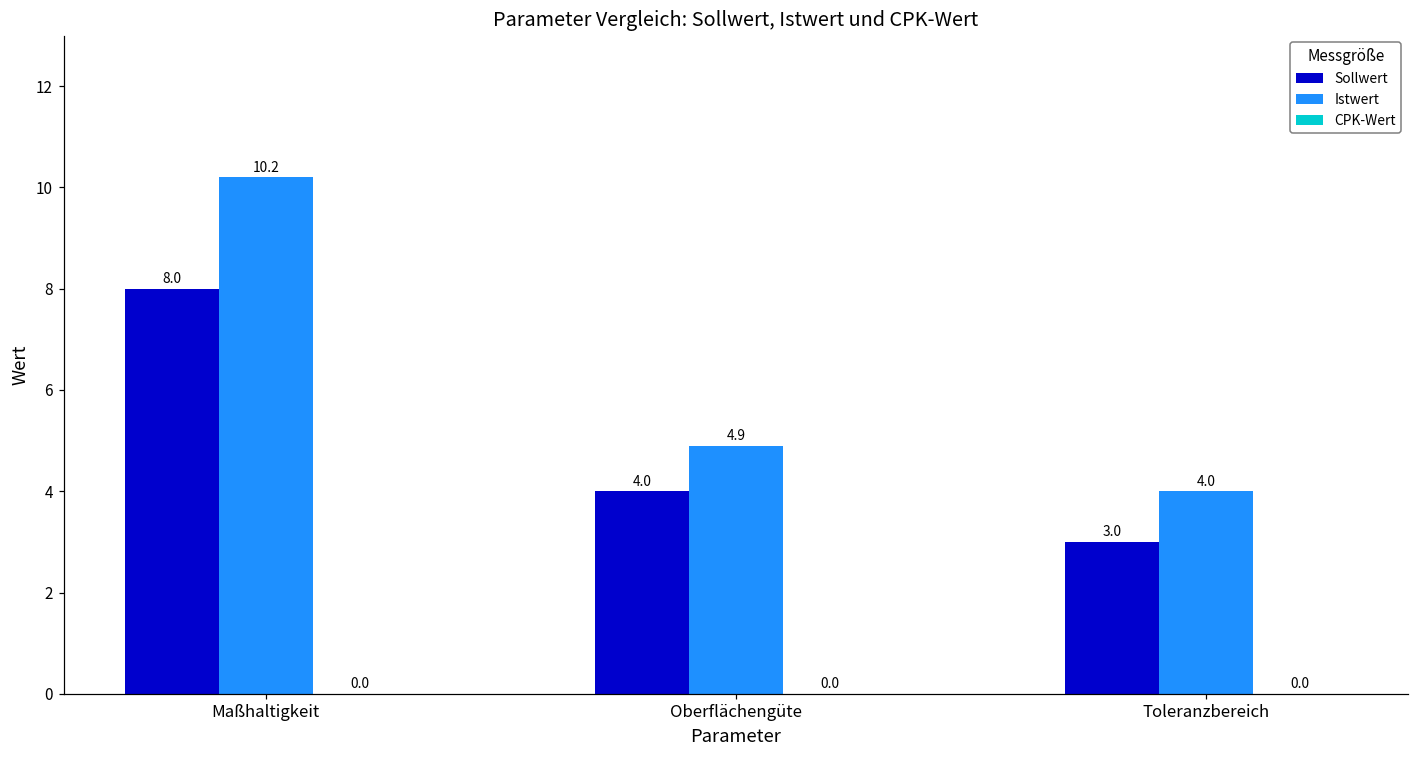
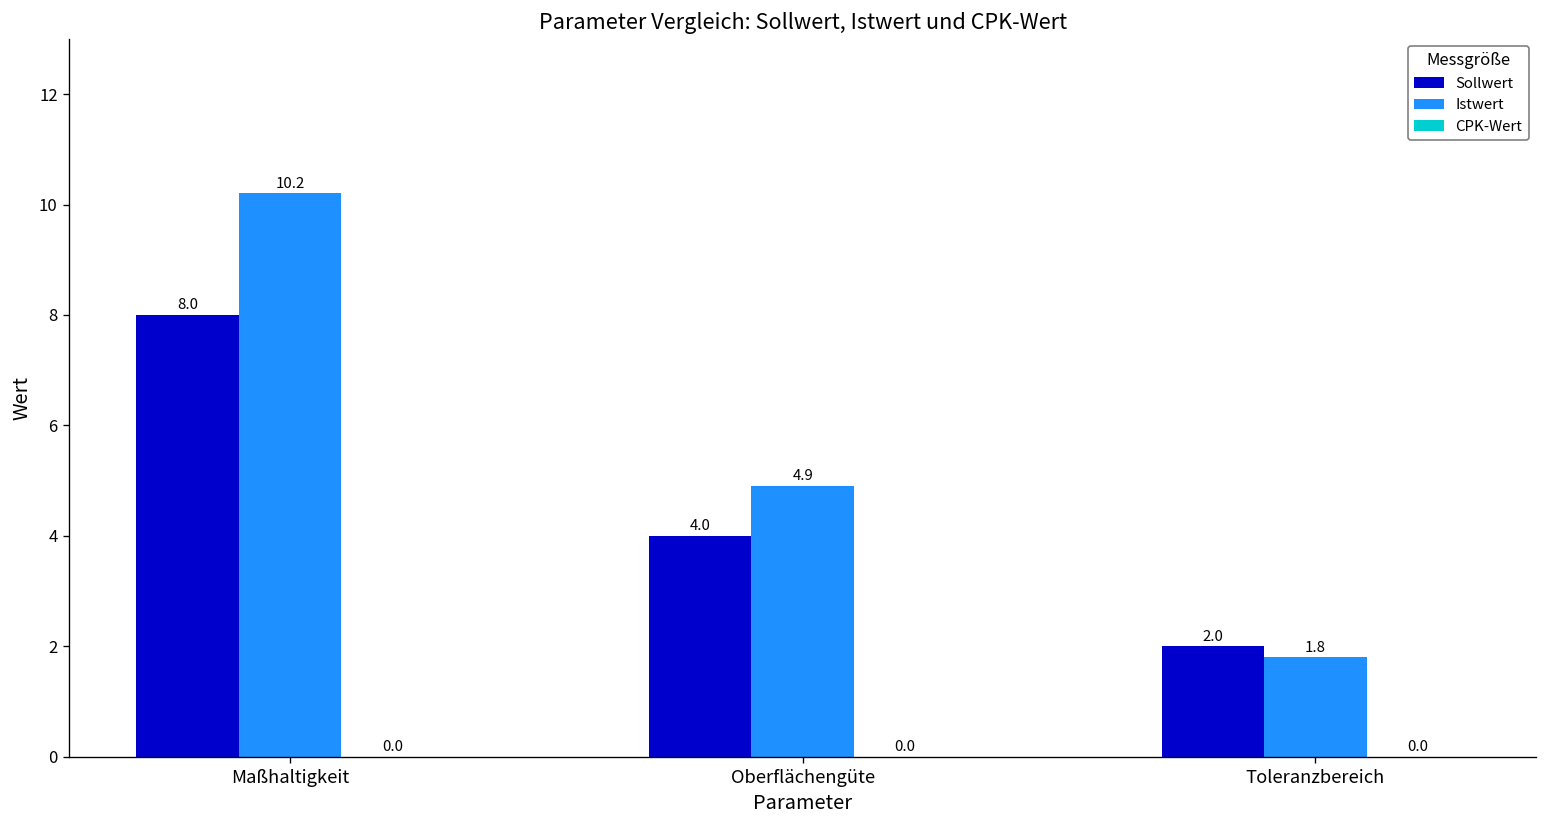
Sollwert, Toleranzbereich: 3.0 -> 2.0
Istwert, Toleranzbereich: 4.0 -> 1.8
